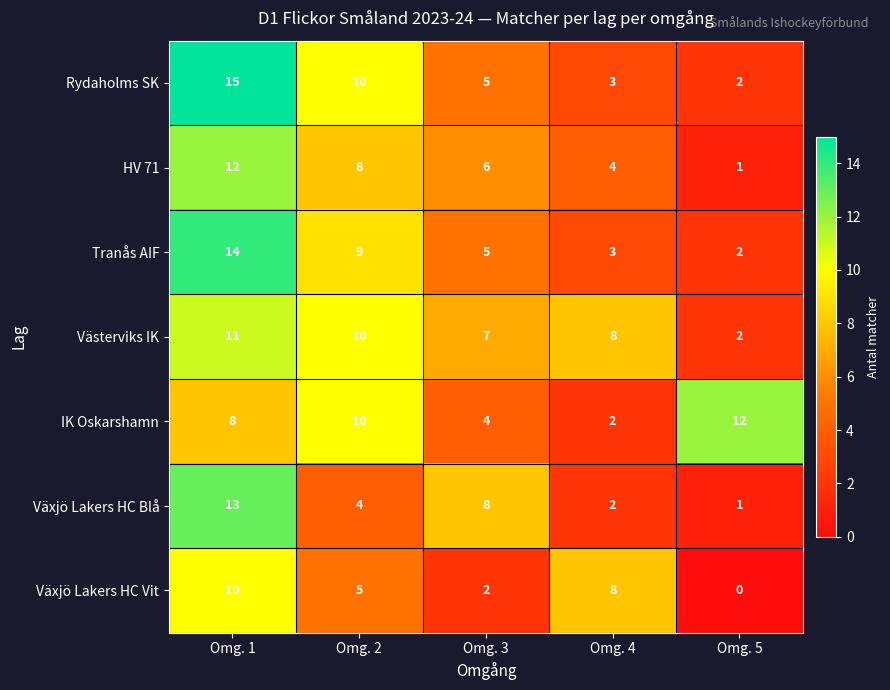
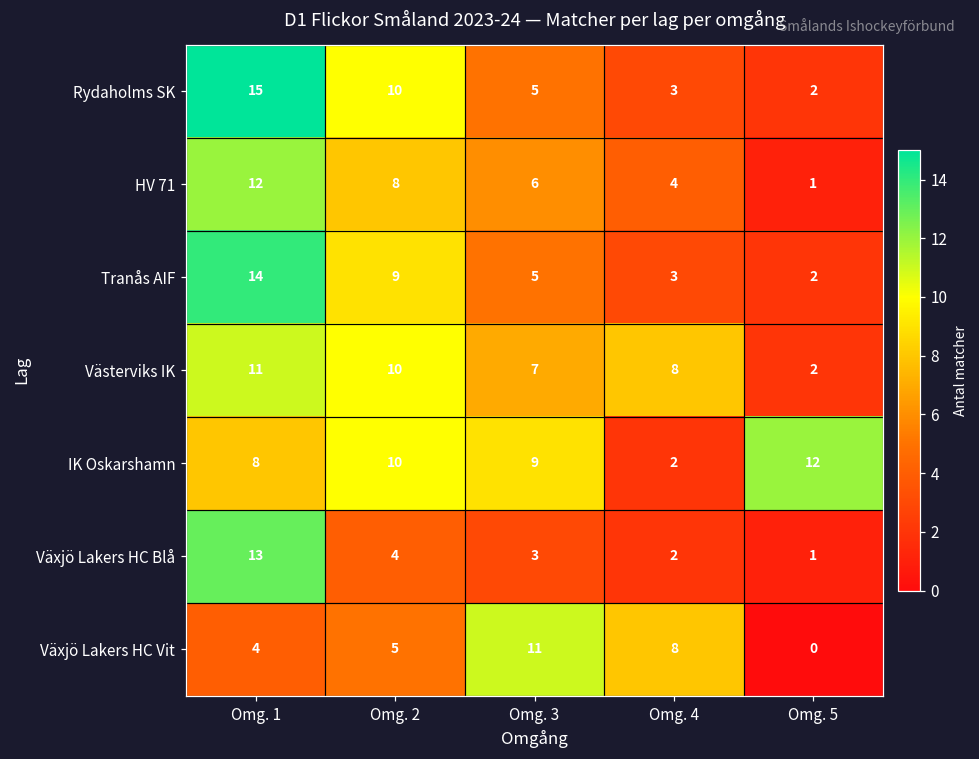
IK Oskarshamn, Omg. 3: 4 -> 9
Växjö Lakers HC Blå, Omg. 3: 8 -> 3
Växjö Lakers HC Vit, Omg. 1: 10 -> 4
Växjö Lakers HC Vit, Omg. 3: 2 -> 11
